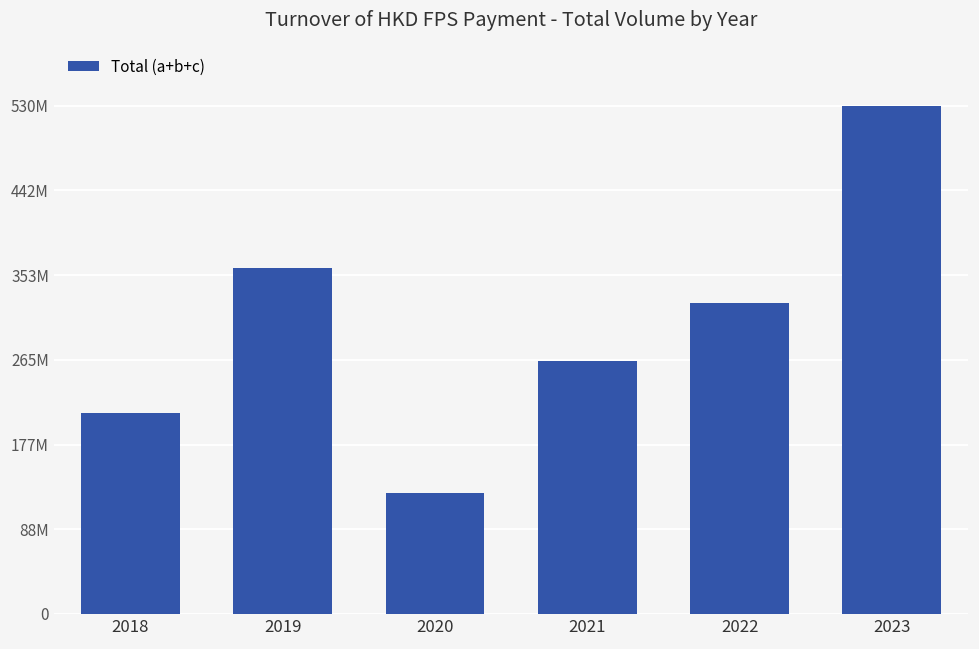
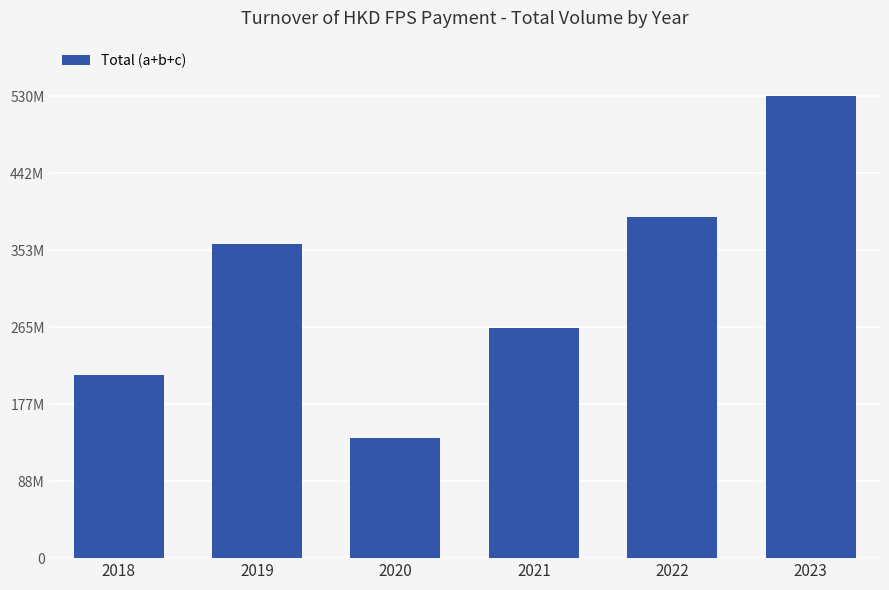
2020: 130000000 -> 140000000
2022: 320000000 -> 390000000
